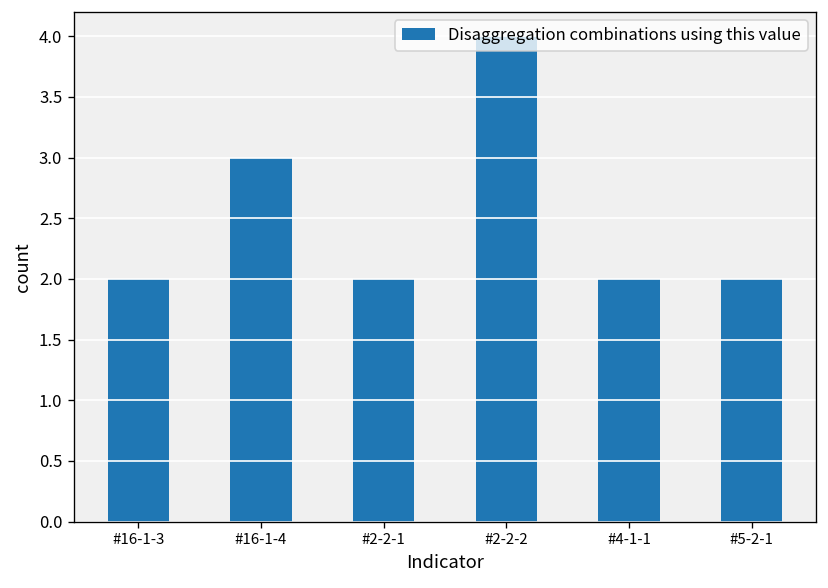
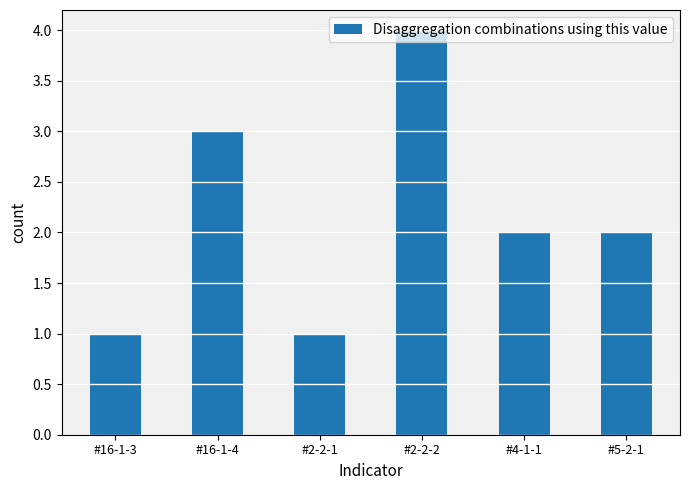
#16-1-3: 2 -> 1
#2-2-1: 2 -> 1
